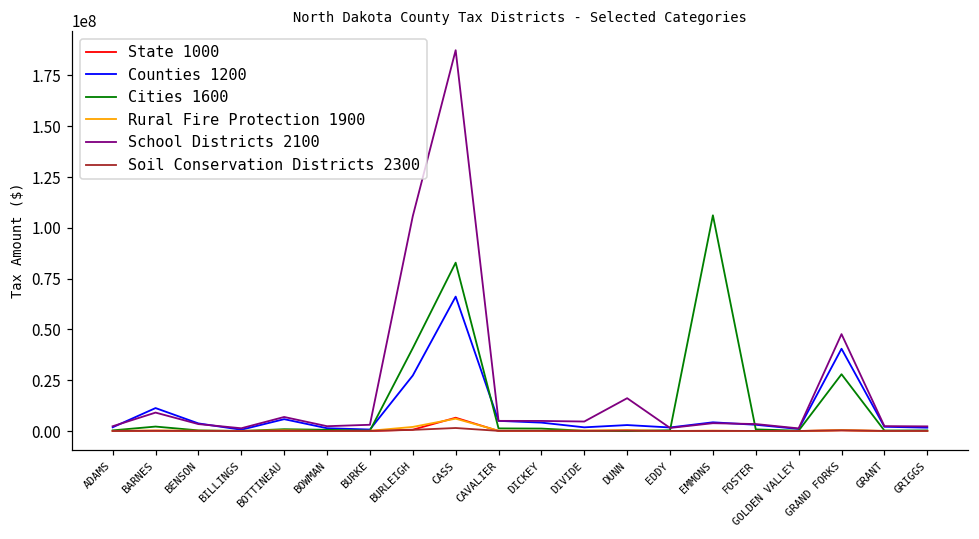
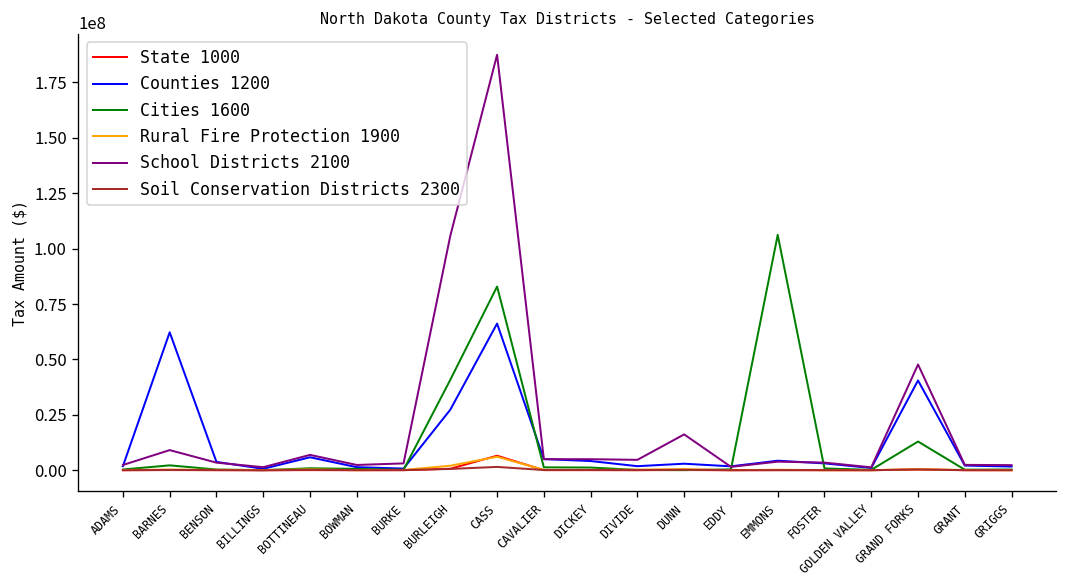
Counties 1200, BARNES: 11000000 -> 62000000
Cities 1600, GRAND FORKS: 28000000 -> 13000000
